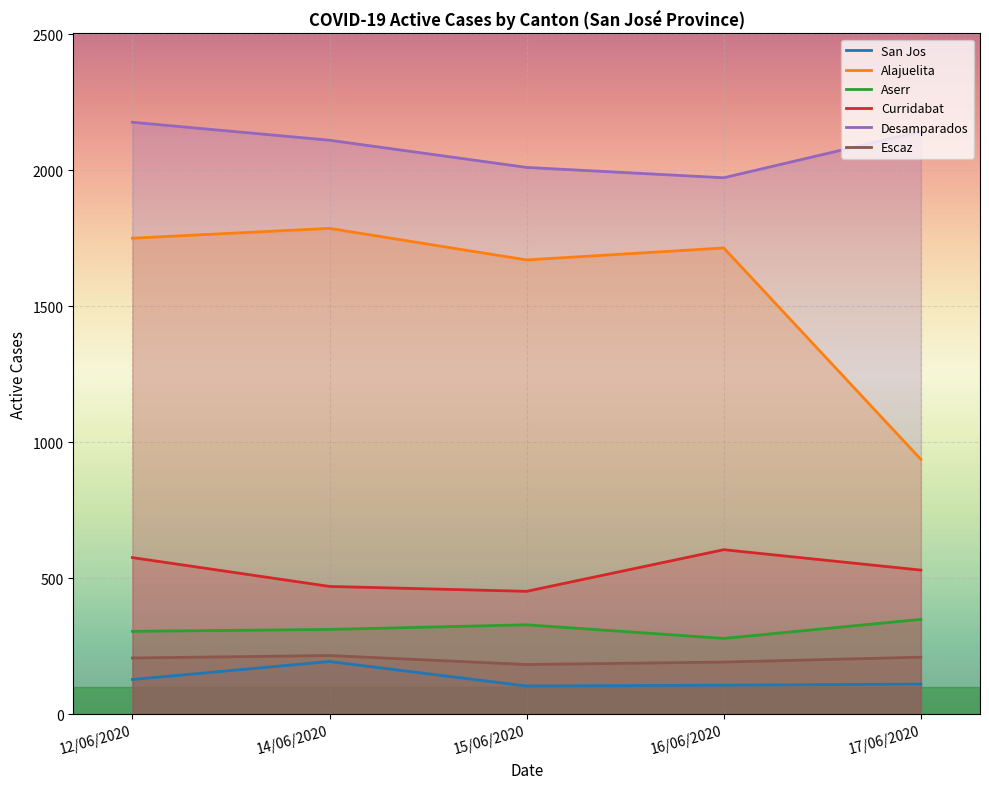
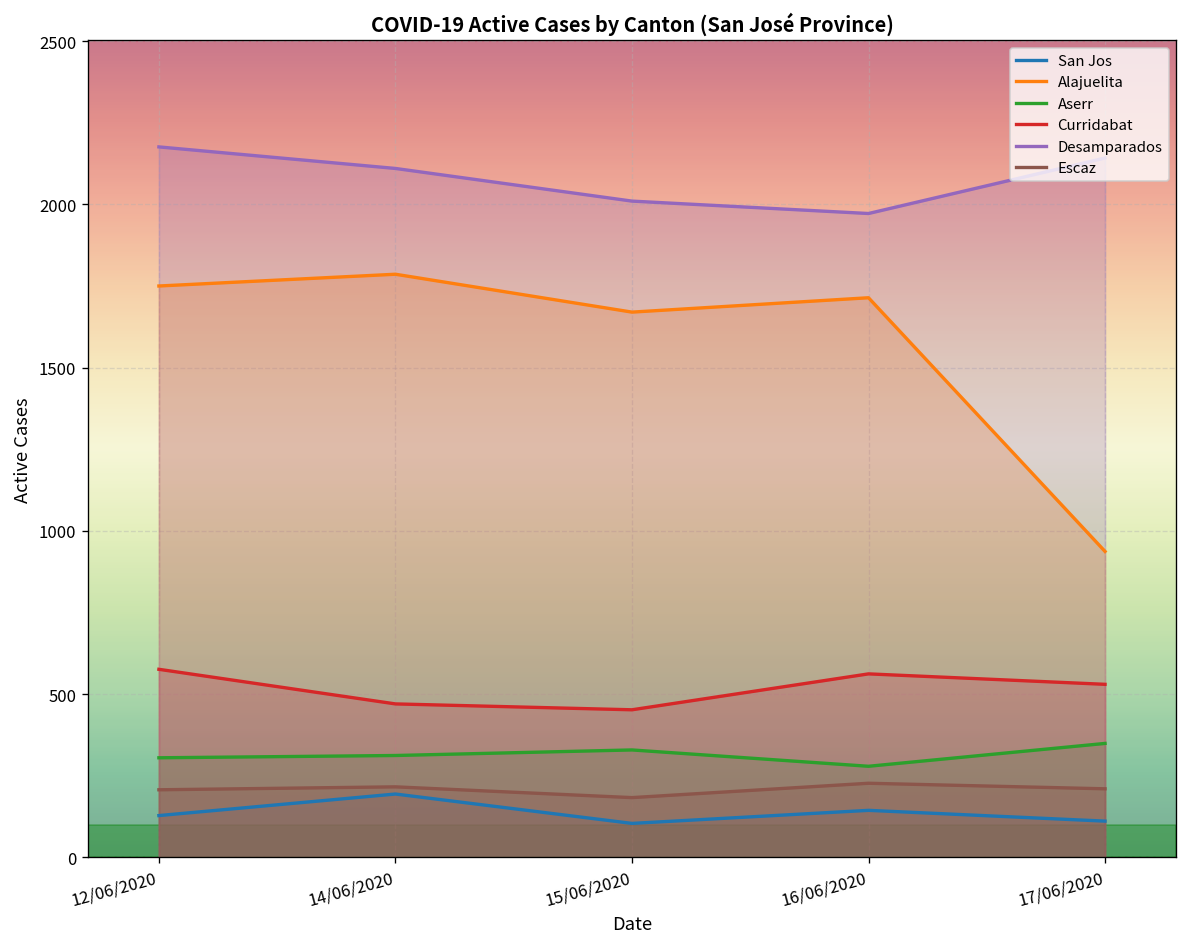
San Jos, 16/06/2020: 110 -> 140
Curridabat, 16/06/2020: 610 -> 560
Escaz, 16/06/2020: 190 -> 230
